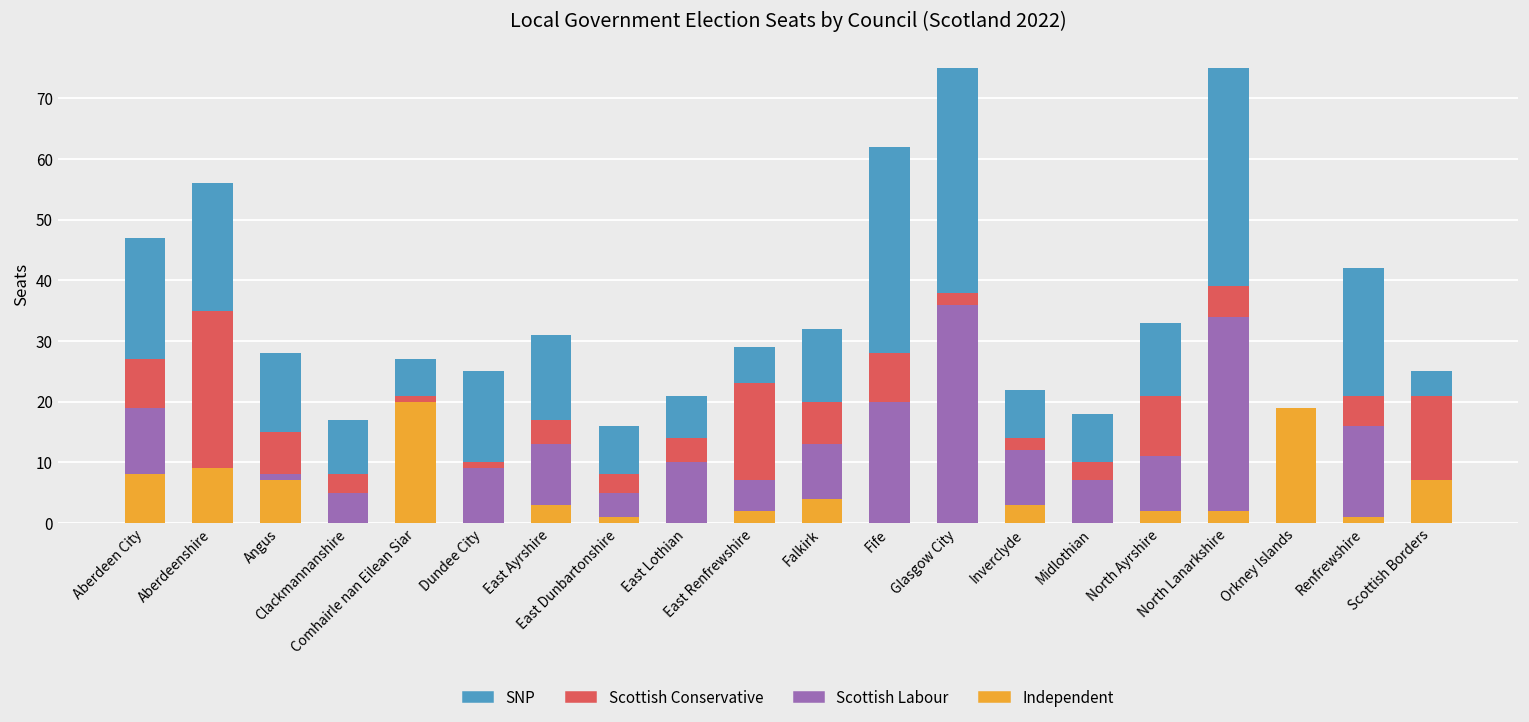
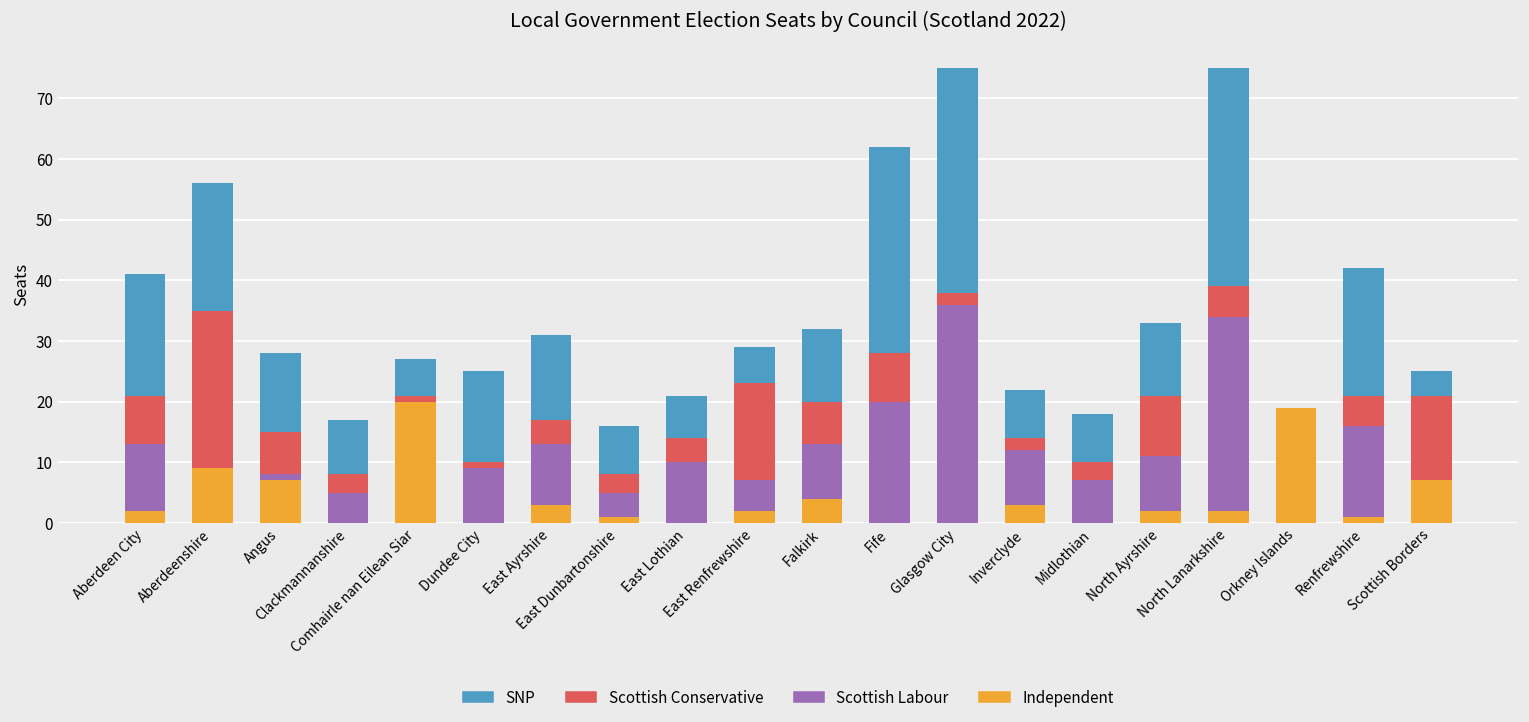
Independent, Aberdeen City: 8 -> 2
